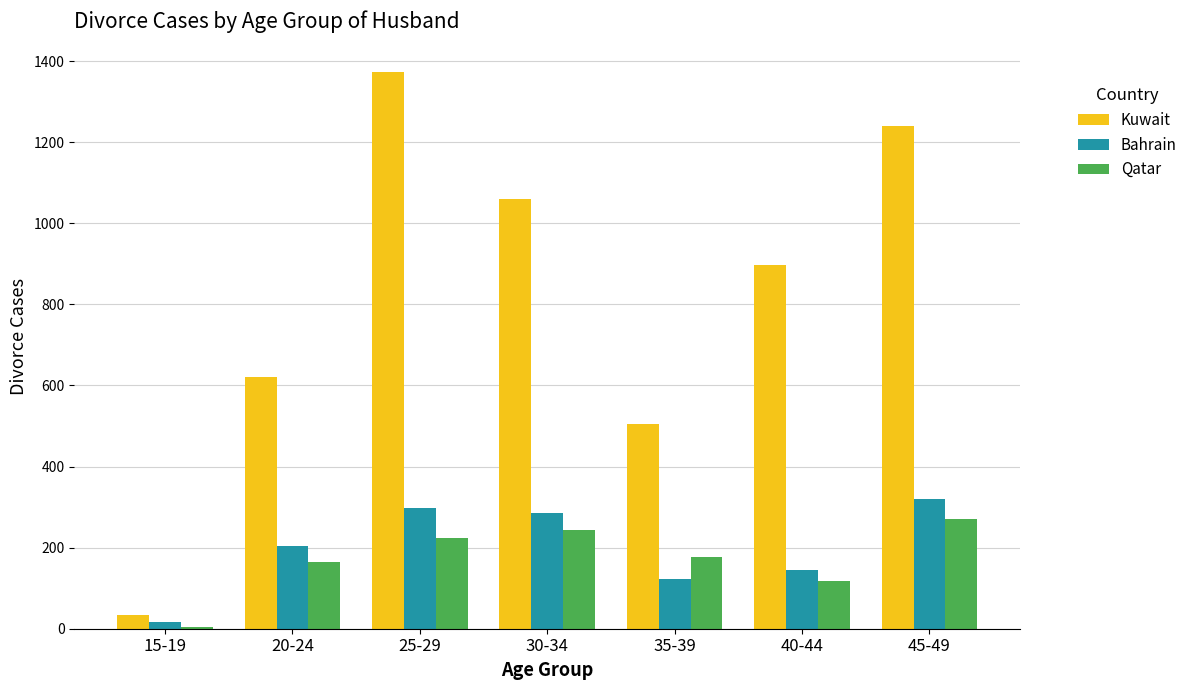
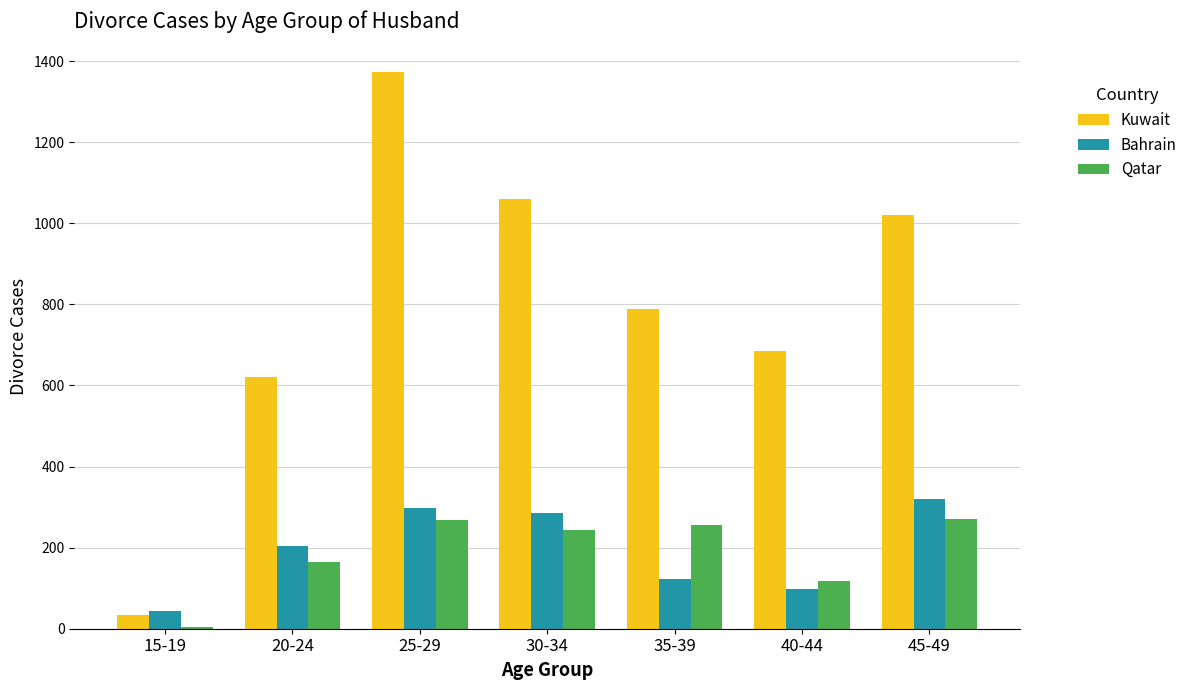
Bahrain, 15-19: 20 -> 40
Qatar, 25-29: 220 -> 270
Kuwait, 35-39: 500 -> 790
Qatar, 35-39: 180 -> 260
Kuwait, 40-44: 900 -> 680
Bahrain, 40-44: 140 -> 100
Kuwait, 45-49: 1240 -> 1020
